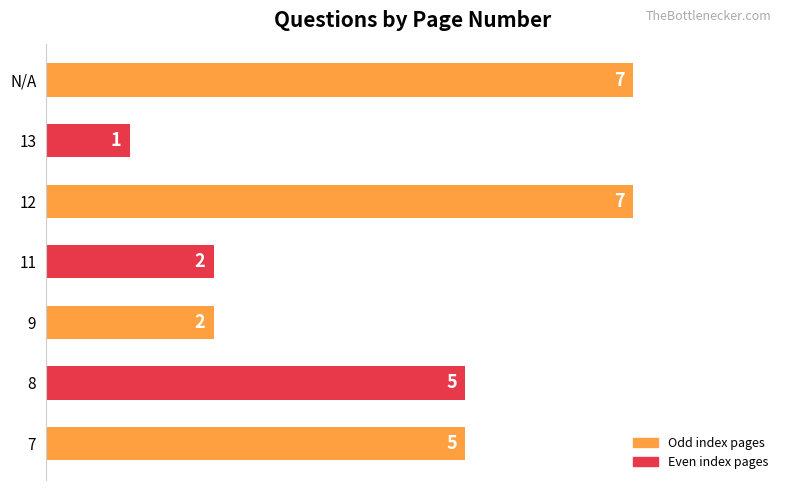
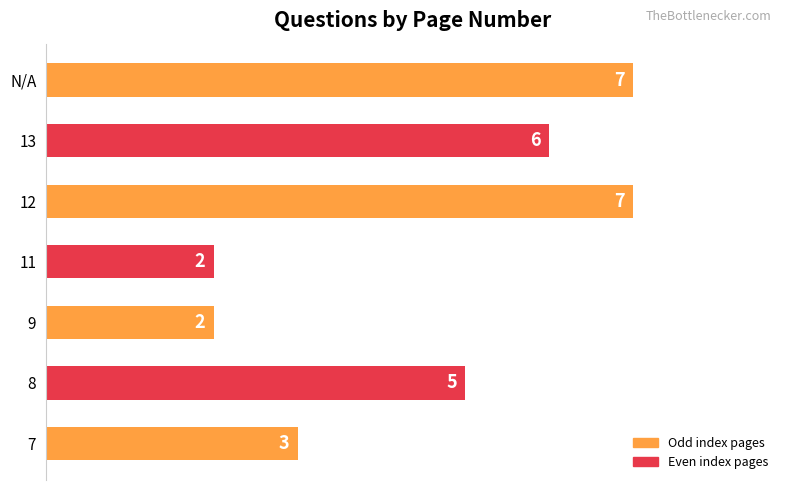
13: 1 -> 6
7: 5 -> 3
